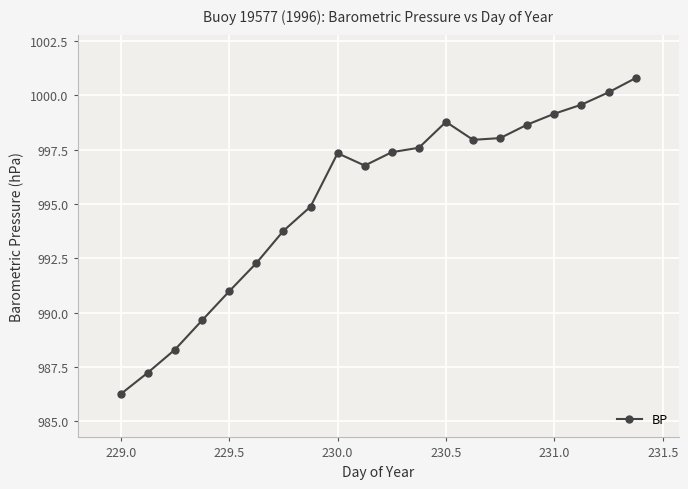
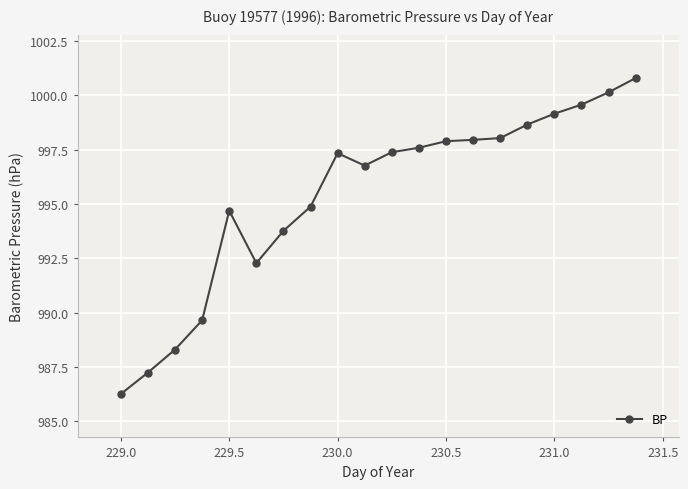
229.5: 991.0 -> 994.7
230.5: 998.8 -> 997.9
